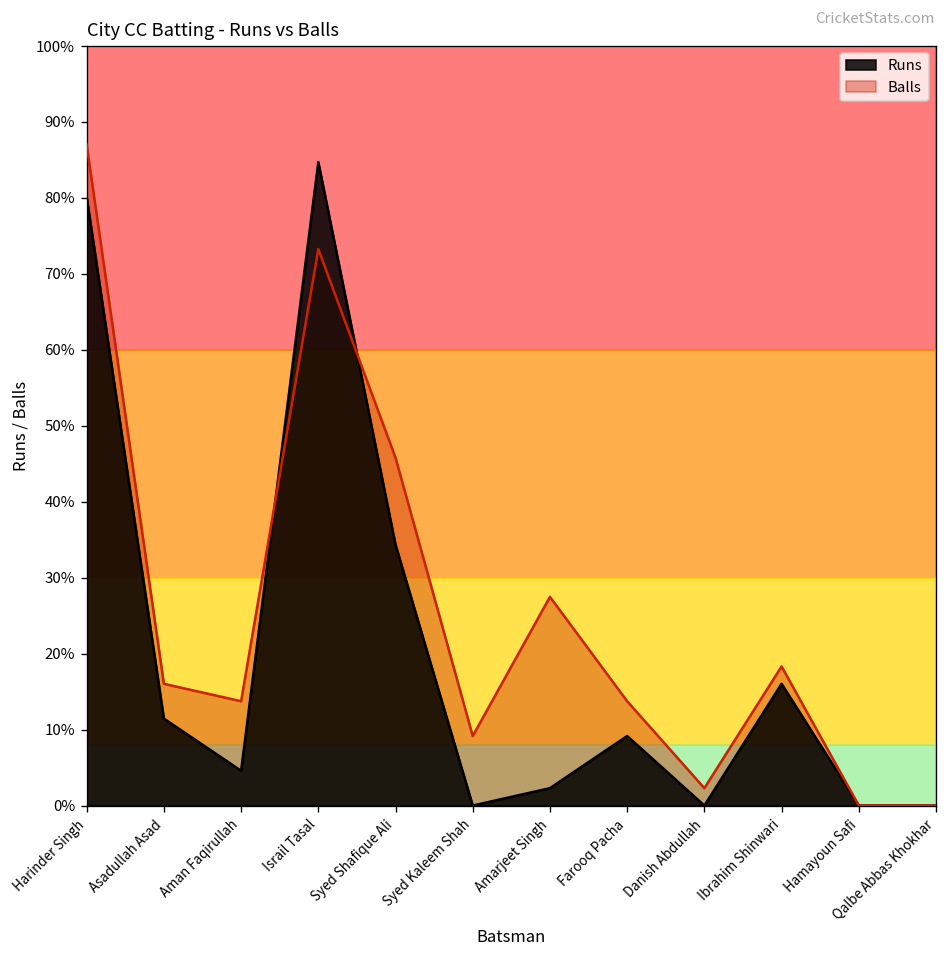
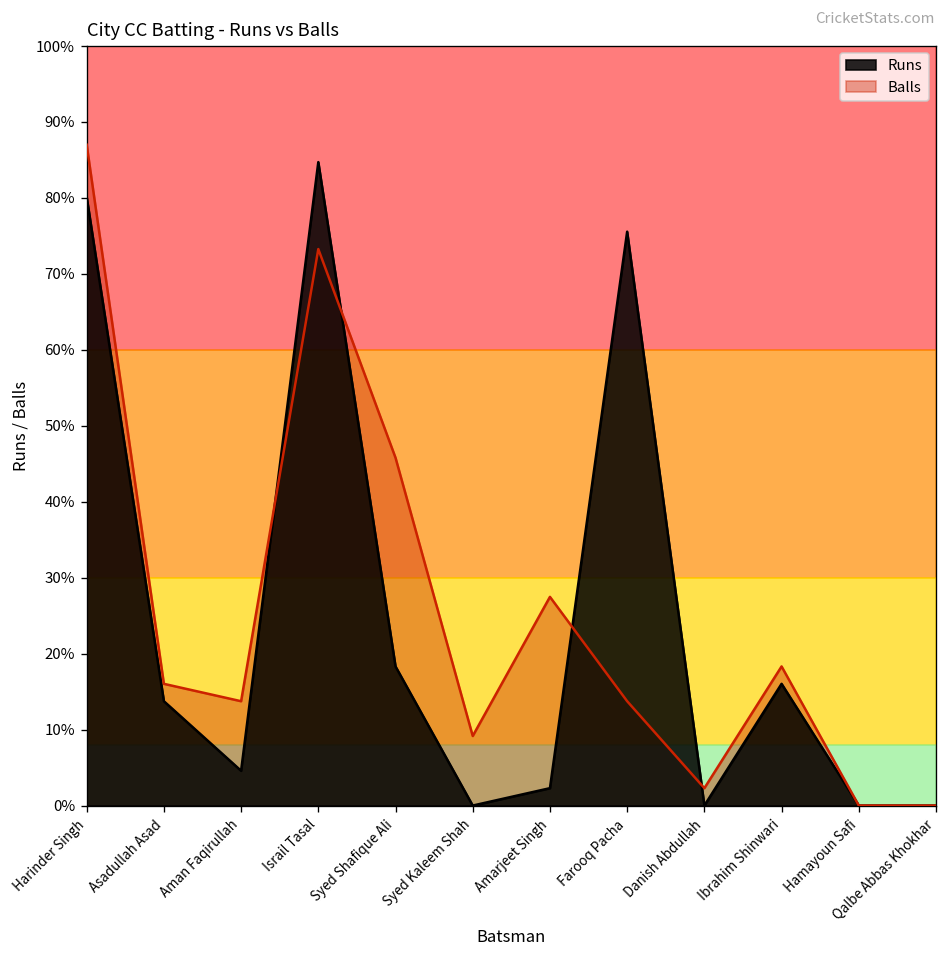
Runs, Asadullah Asad: 11% -> 14%
Runs, Syed Shafique Ali: 34% -> 18%
Runs, Farooq Pacha: 9% -> 76%
